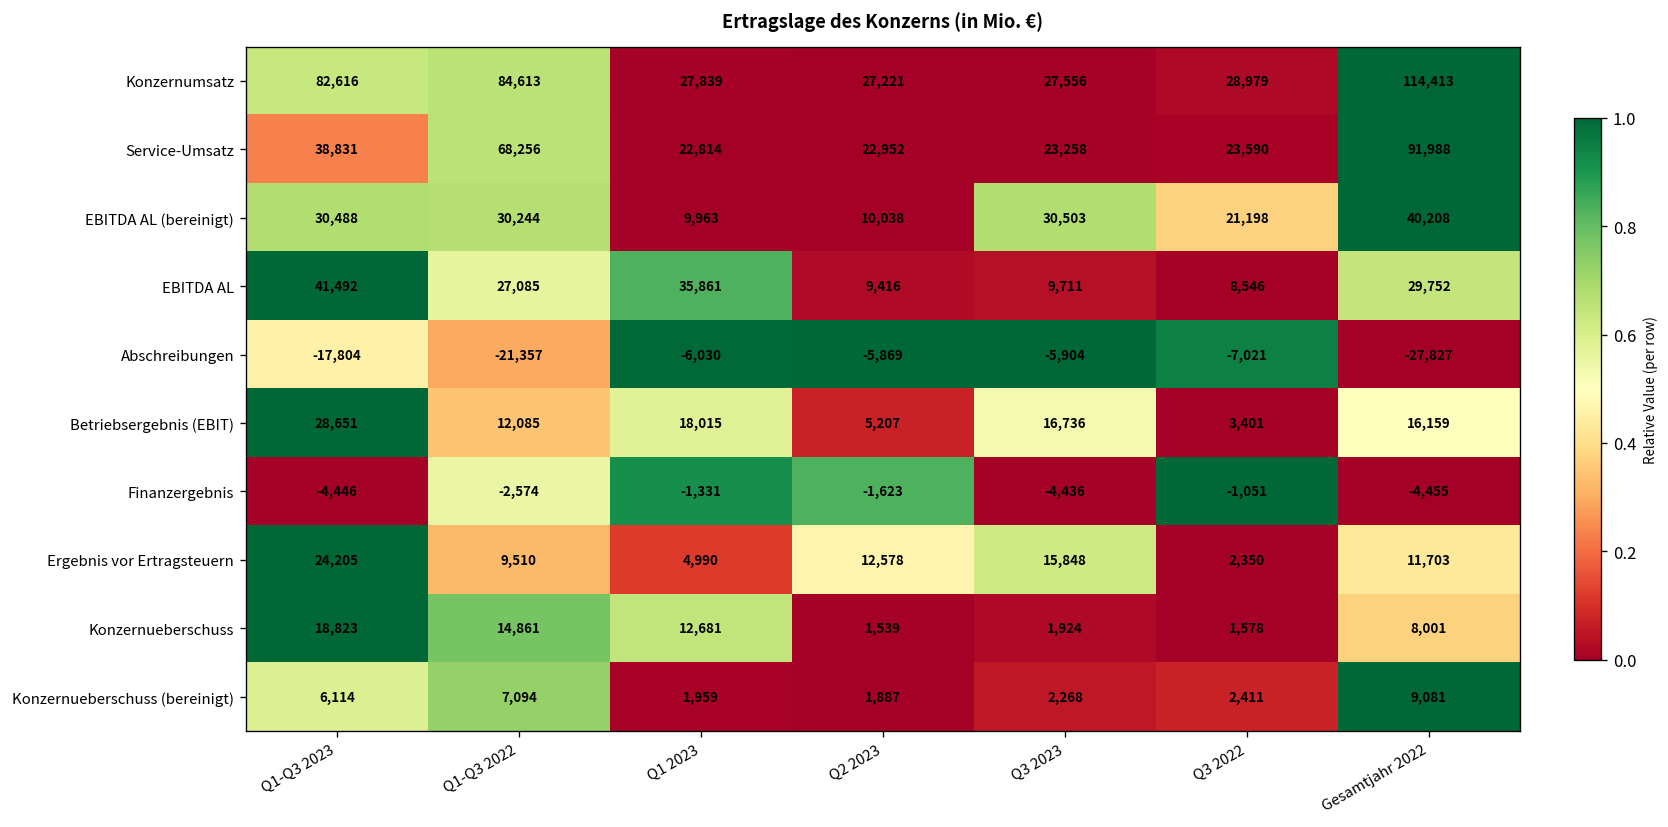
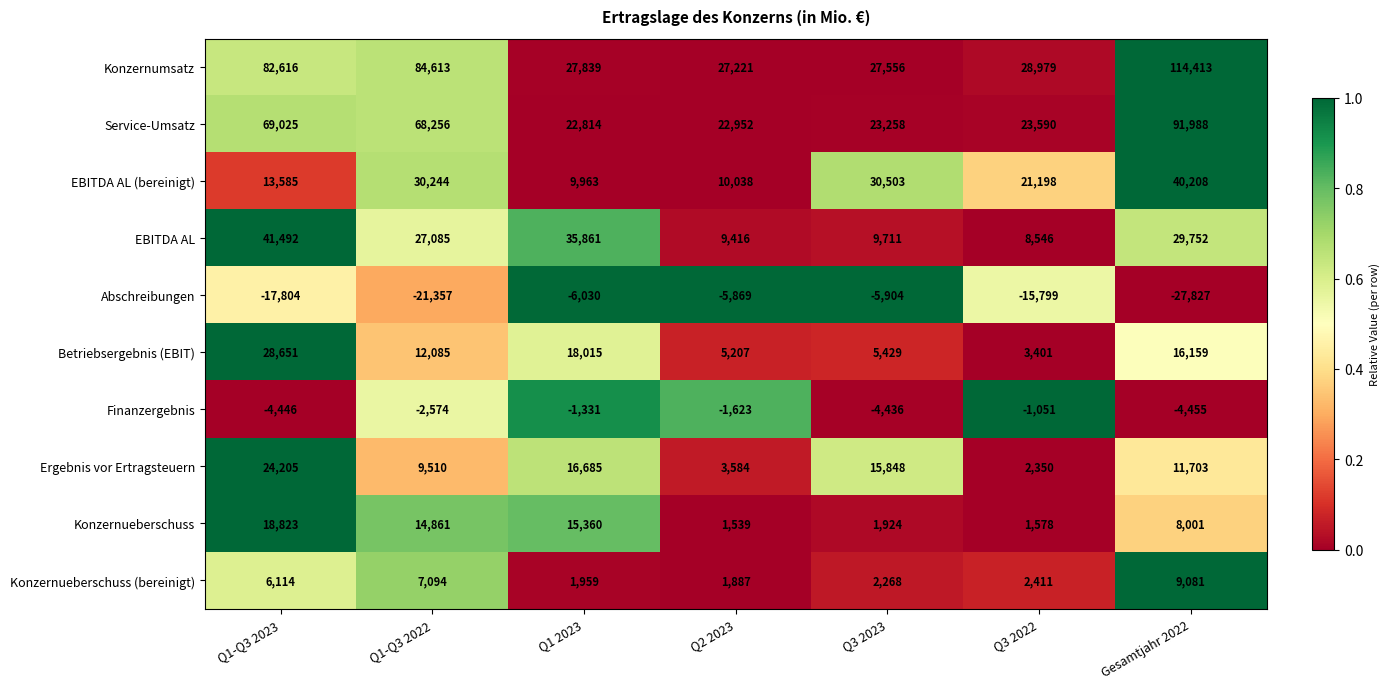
Service-Umsatz, Q1-Q3 2023: 38,831 -> 69,025
EBITDA AL (bereinigt), Q1-Q3 2023: 30,488 -> 13,585
Abschreibungen, Q3 2022: -7,021 -> -15,799
Betriebsergebnis (EBIT), Q3 2023: 16,736 -> 5,429
Ergebnis vor Ertragsteuern, Q1 2023: 4,990 -> 16,685
Ergebnis vor Ertragsteuern, Q2 2023: 12,578 -> 3,584
Konzernueberschuss, Q1 2023: 12,681 -> 15,360
